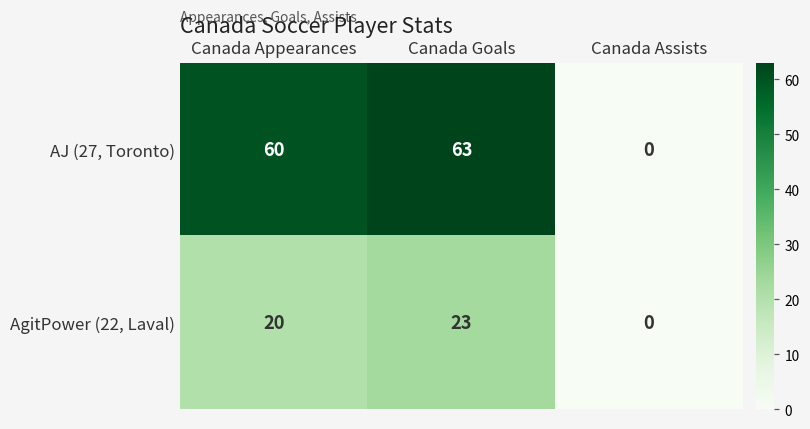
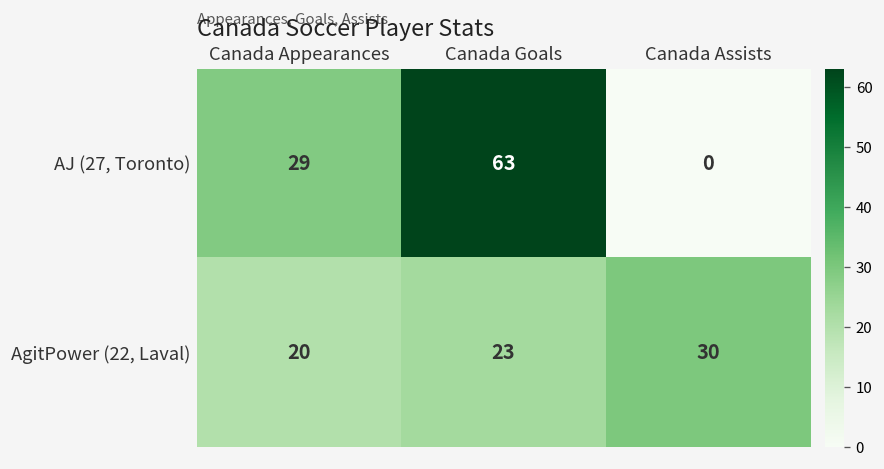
AJ (27, Toronto), Canada Appearances: 60 -> 29
AgitPower (22, Laval), Canada Assists: 0 -> 30
